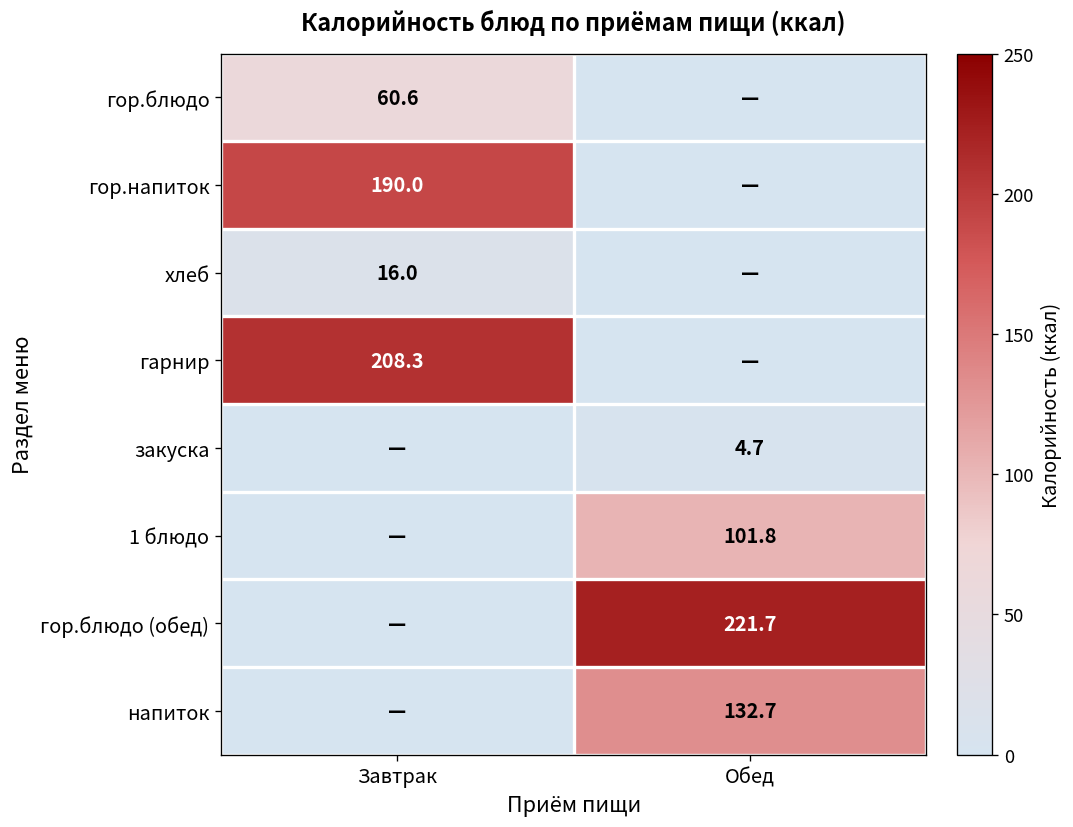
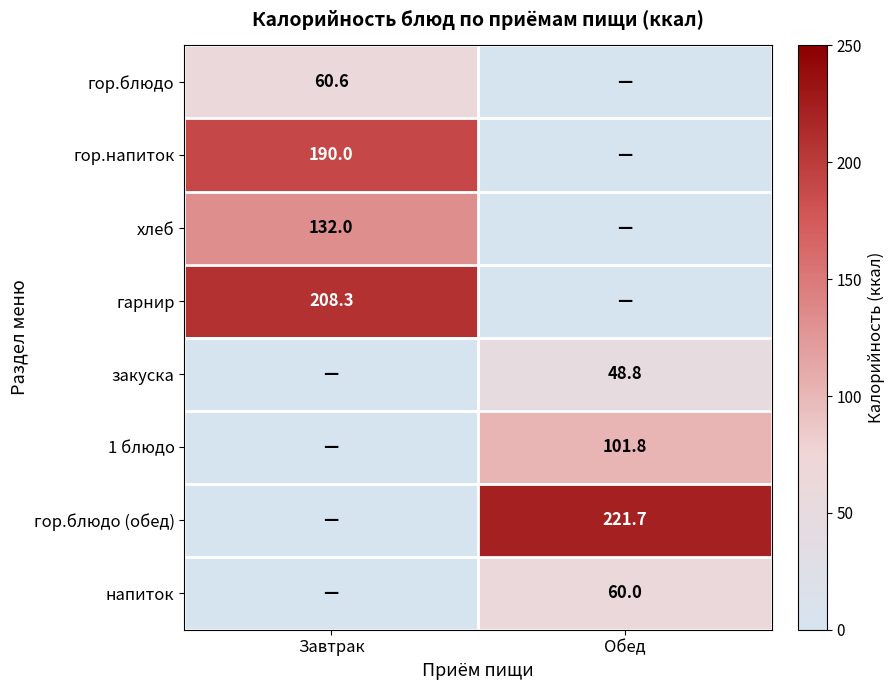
хлеб, Завтрак: 16.0 -> 132.0
закуска, Обед: 4.7 -> 48.8
напиток, Обед: 132.7 -> 60.0
